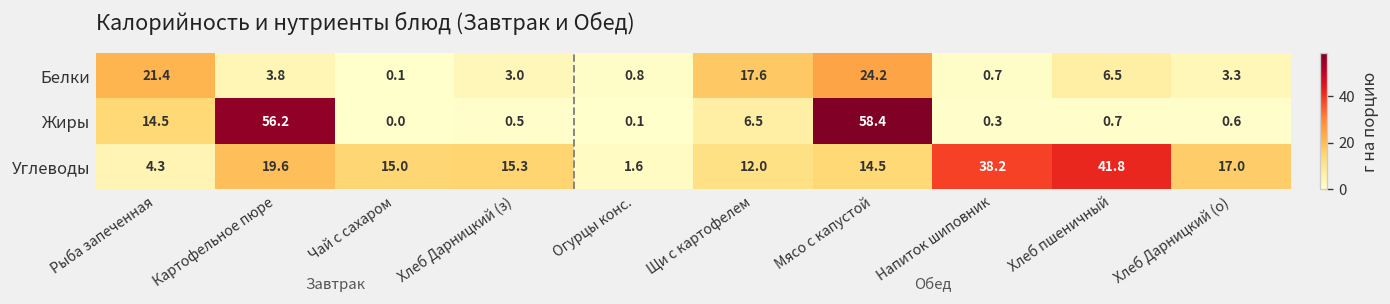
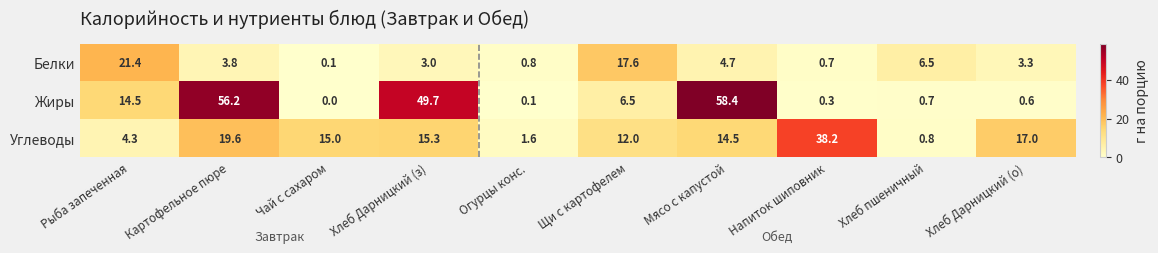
Белки, Мясо с капустой: 24.2 -> 4.7
Жиры, Хлеб Дарницкий (з): 0.5 -> 49.7
Углеводы, Хлеб пшеничный: 41.8 -> 0.8
